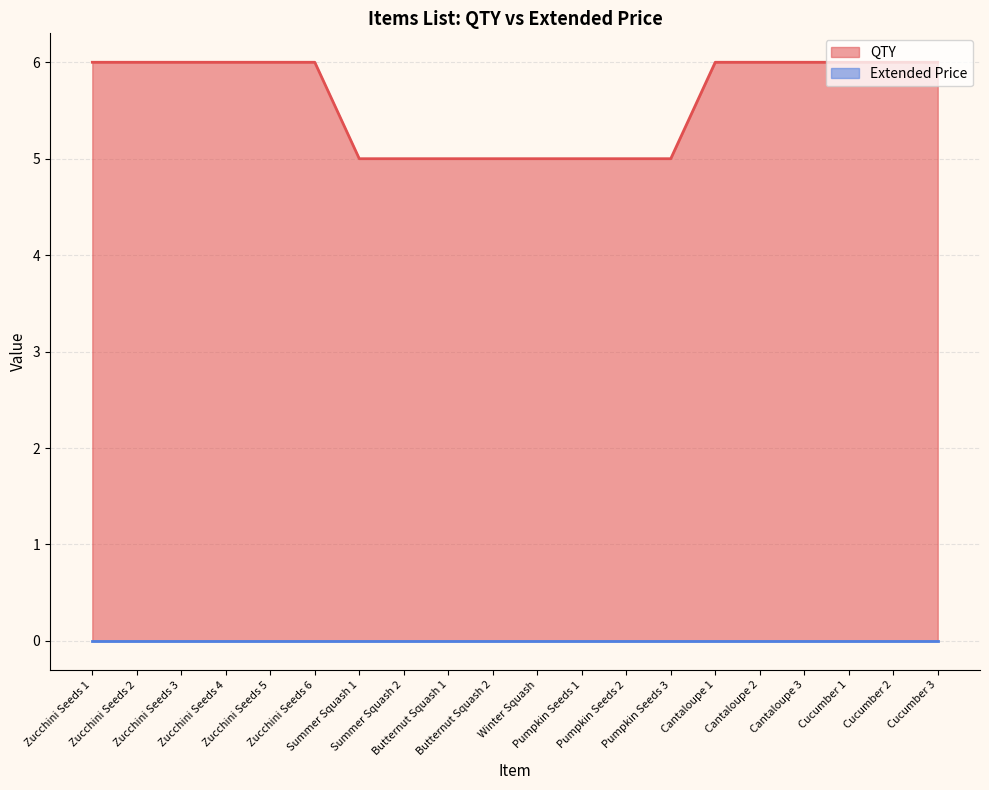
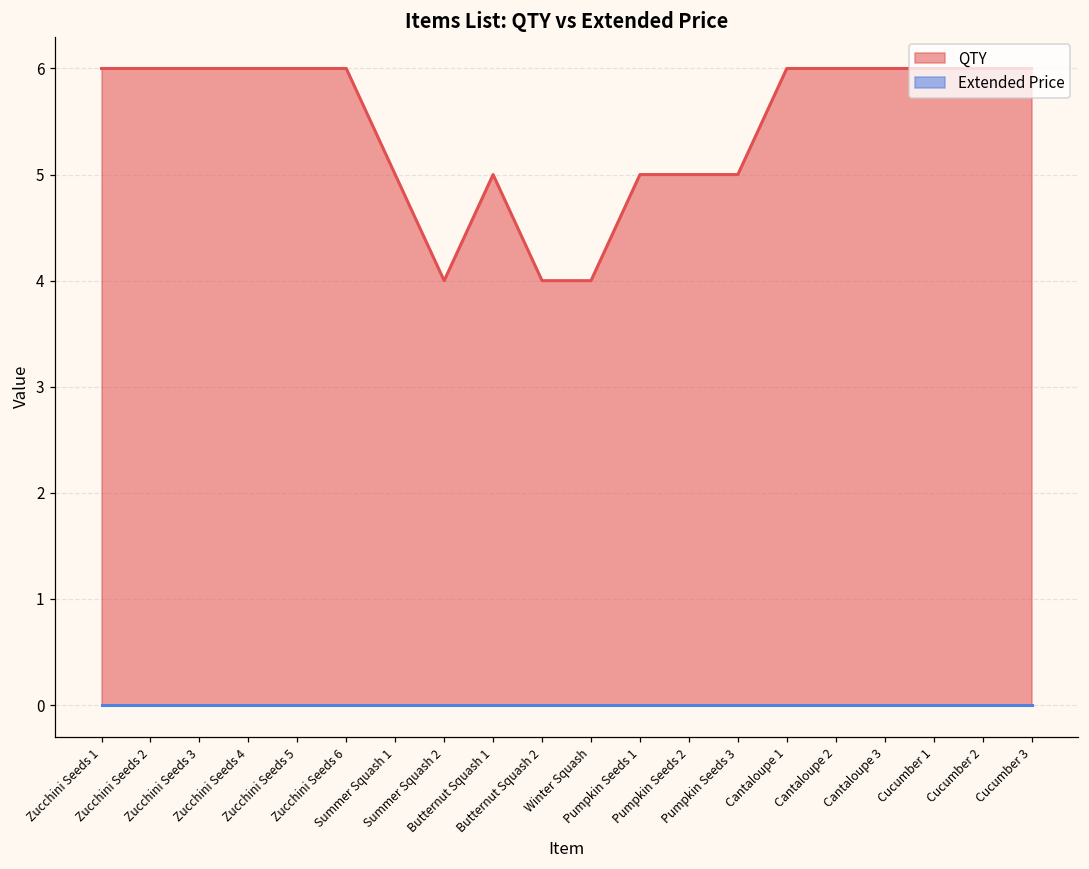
QTY, Summer Squash 2: 5 -> 4
QTY, Butternut Squash 2: 5 -> 4
QTY, Winter Squash: 5 -> 4
